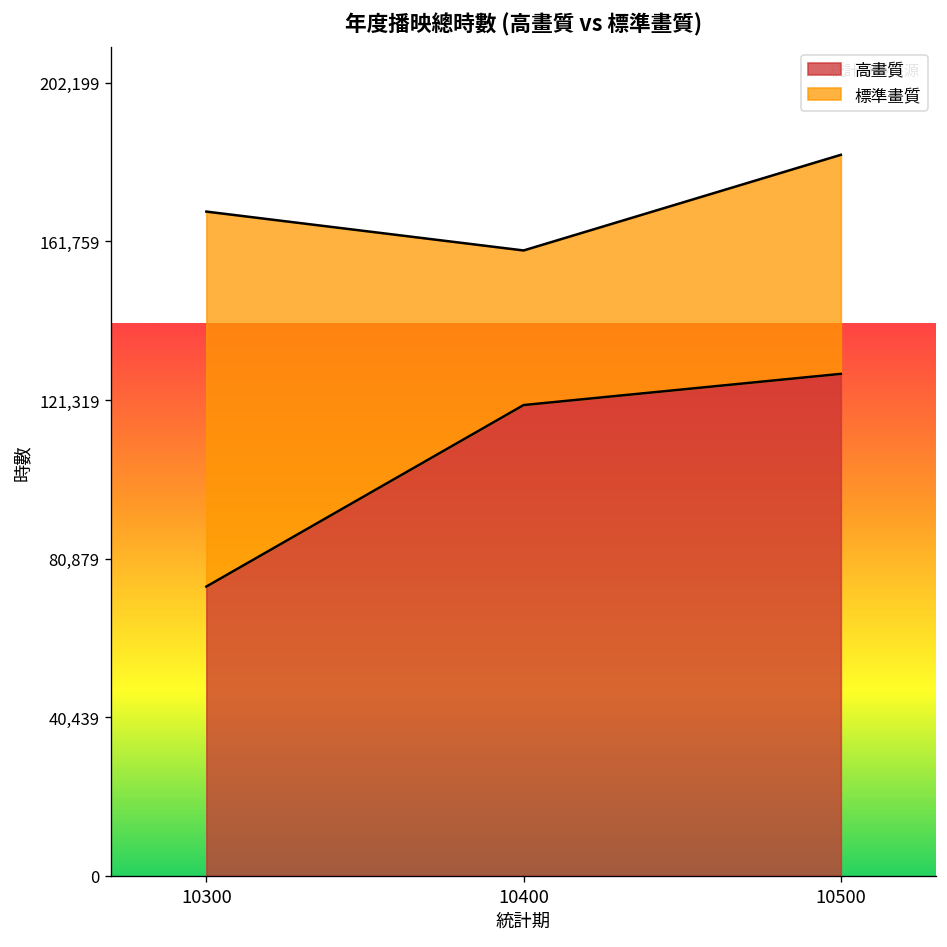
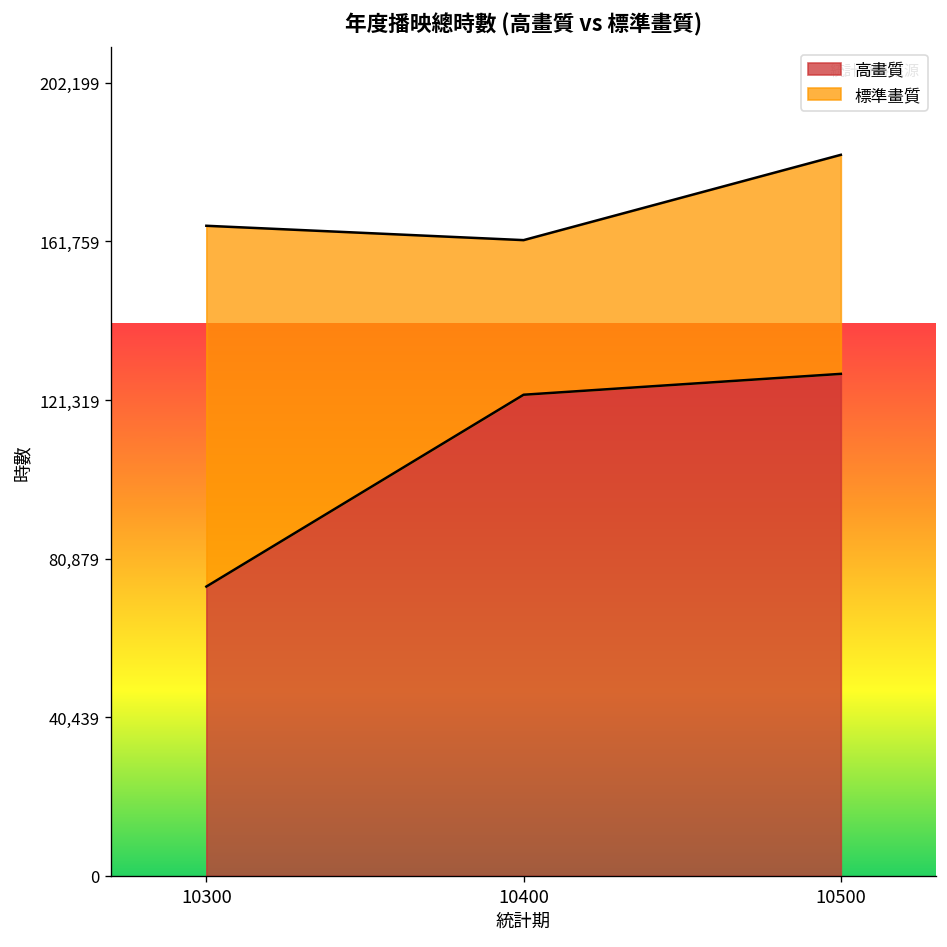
標準畫質, 10300: 96,000 -> 92,000
高畫質, 10400: 120,000 -> 123,000
